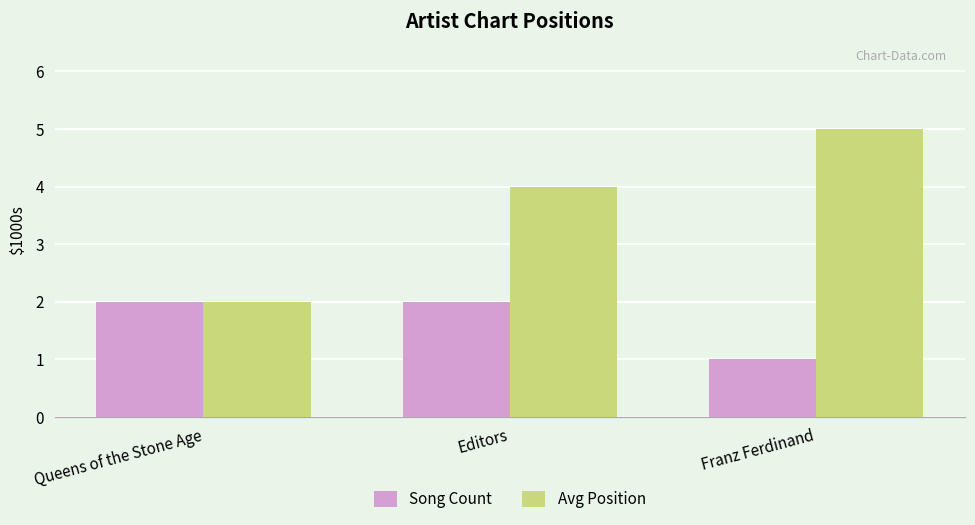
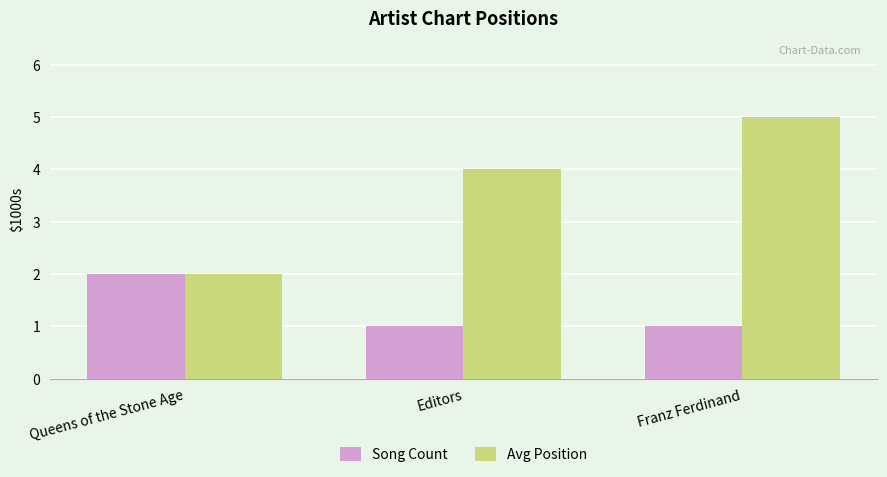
Song Count, Editors: 2 -> 1
